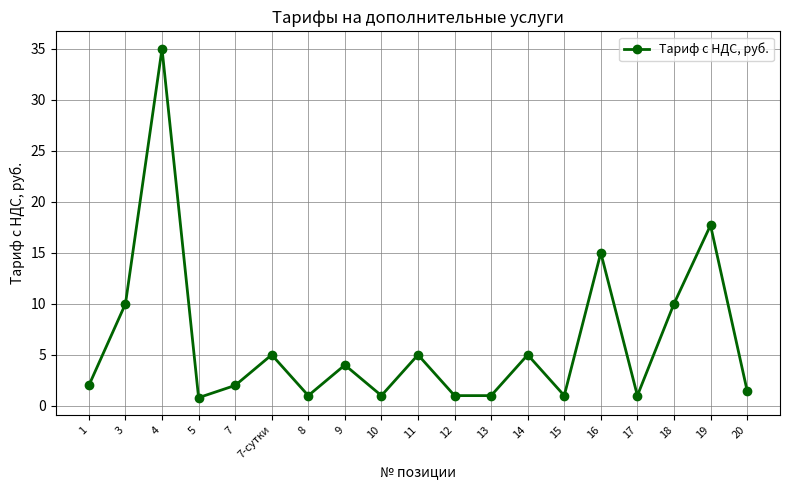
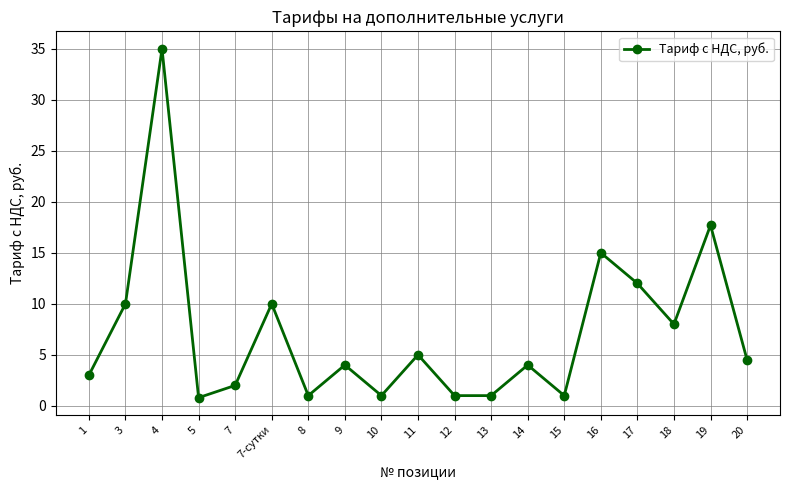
1: 2 -> 3
7-сутки: 5 -> 10
14: 5 -> 4
17: 1 -> 12
18: 10 -> 8
20: 1.5 -> 4.5
